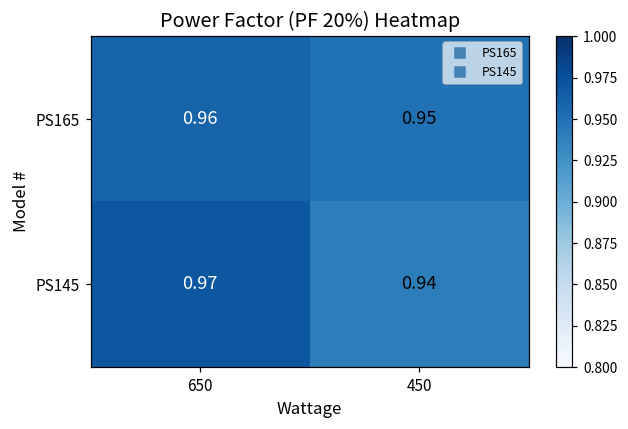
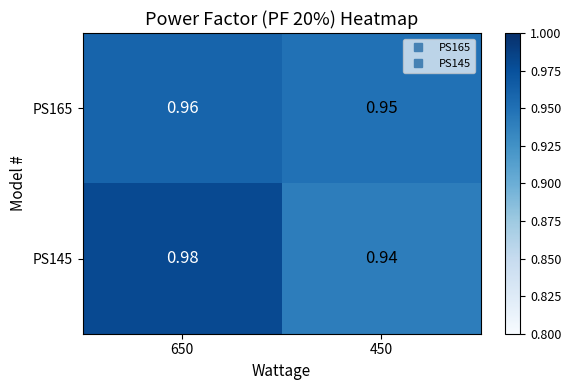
PS145, 650: 0.97 -> 0.98
